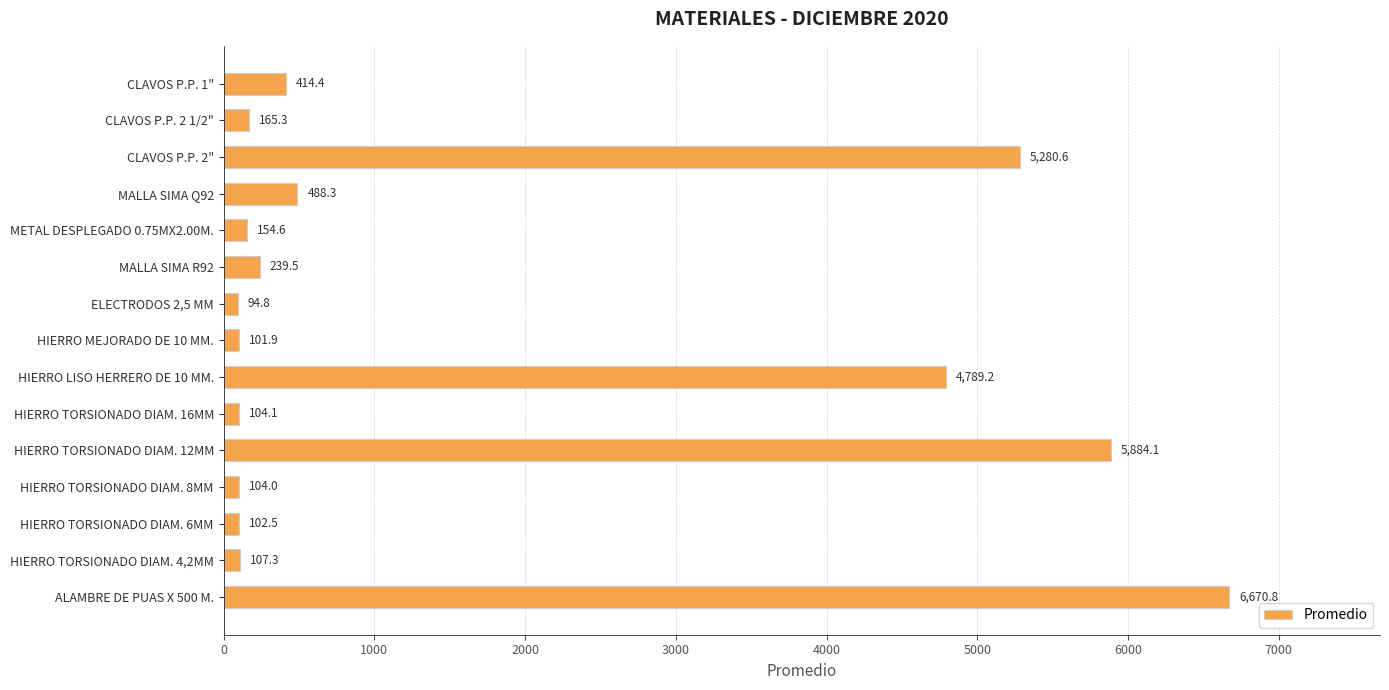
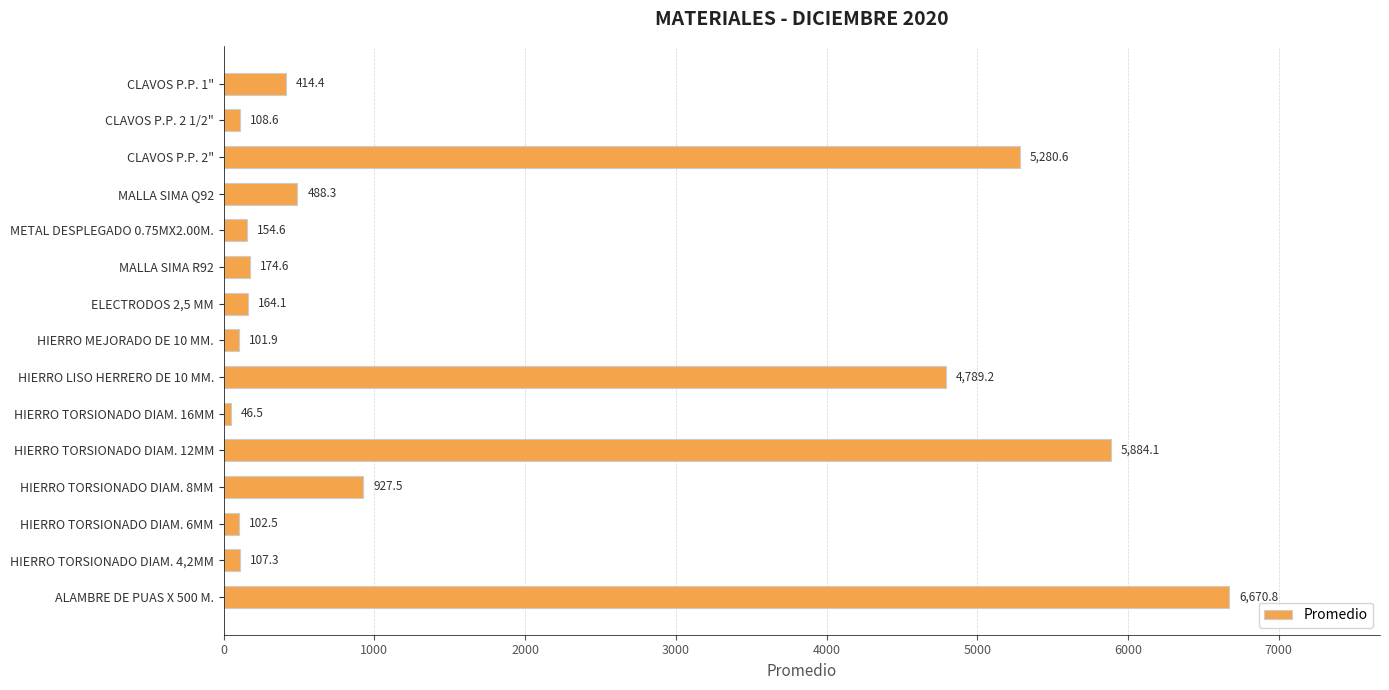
CLAVOS P.P. 2 1/2": 165.3 -> 108.6
MALLA SIMA R92: 239.5 -> 174.6
ELECTRODOS 2,5 MM: 94.8 -> 164.1
HIERRO TORSIONADO DIAM. 16MM: 104.1 -> 46.5
HIERRO TORSIONADO DIAM. 8MM: 104.0 -> 927.5
